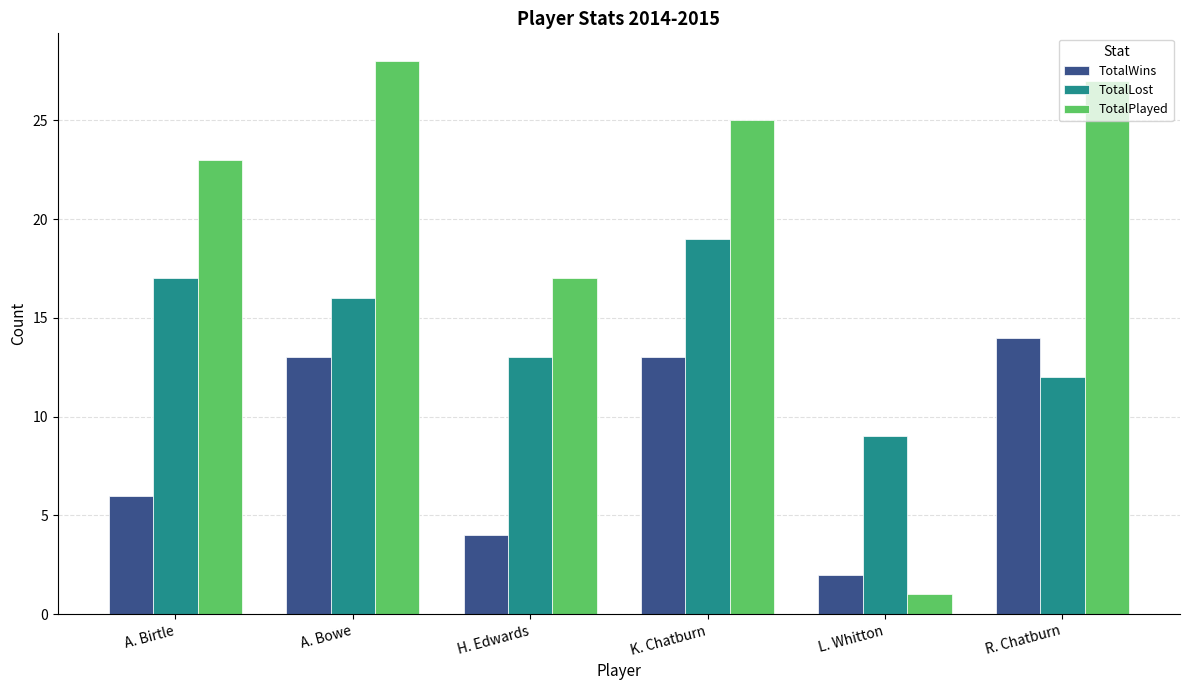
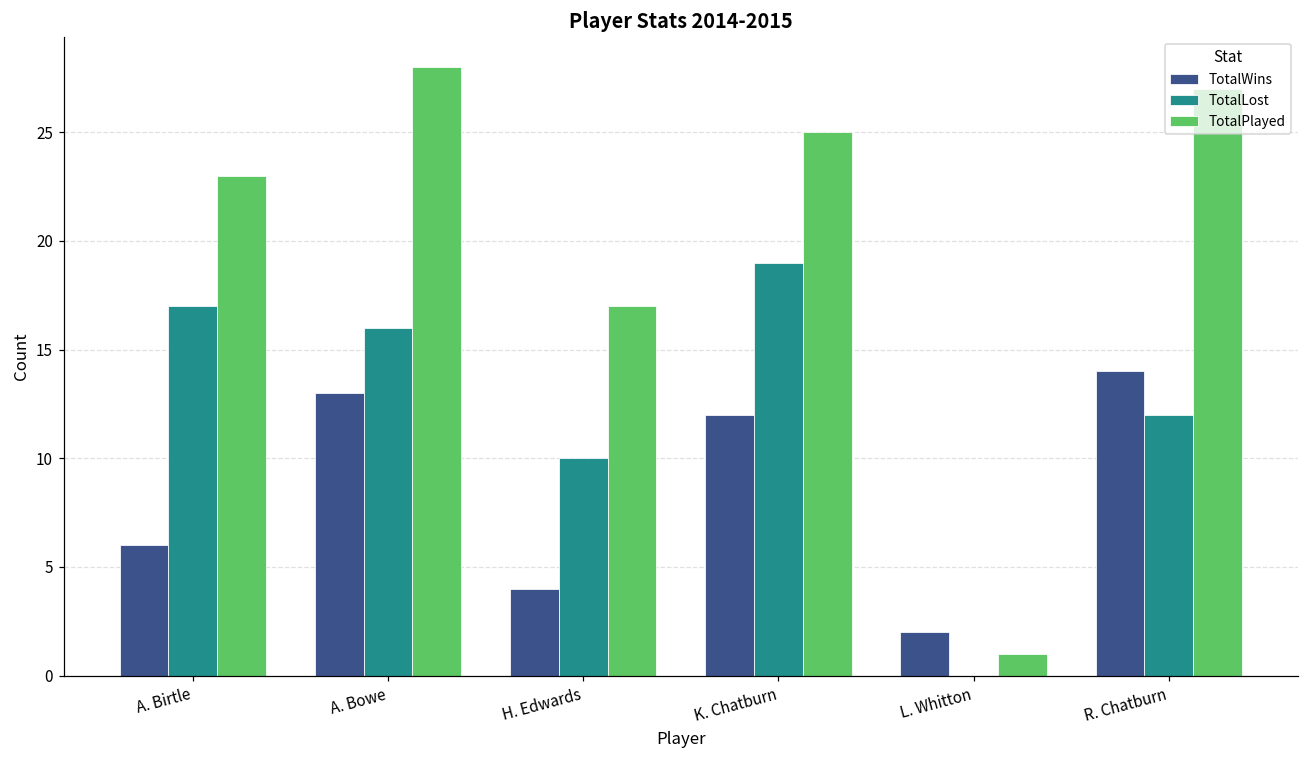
TotalLost, H. Edwards: 13 -> 10
TotalWins, K. Chatburn: 13 -> 12
TotalLost, L. Whitton: 9 -> 0
